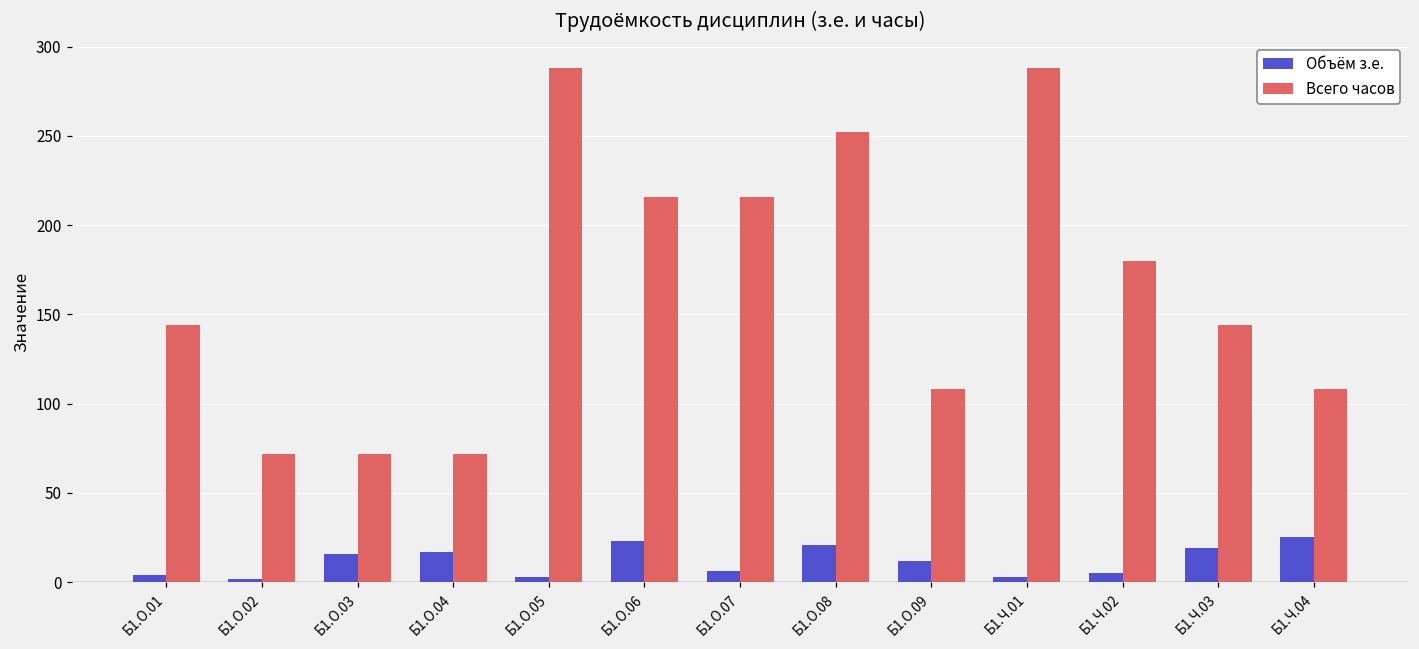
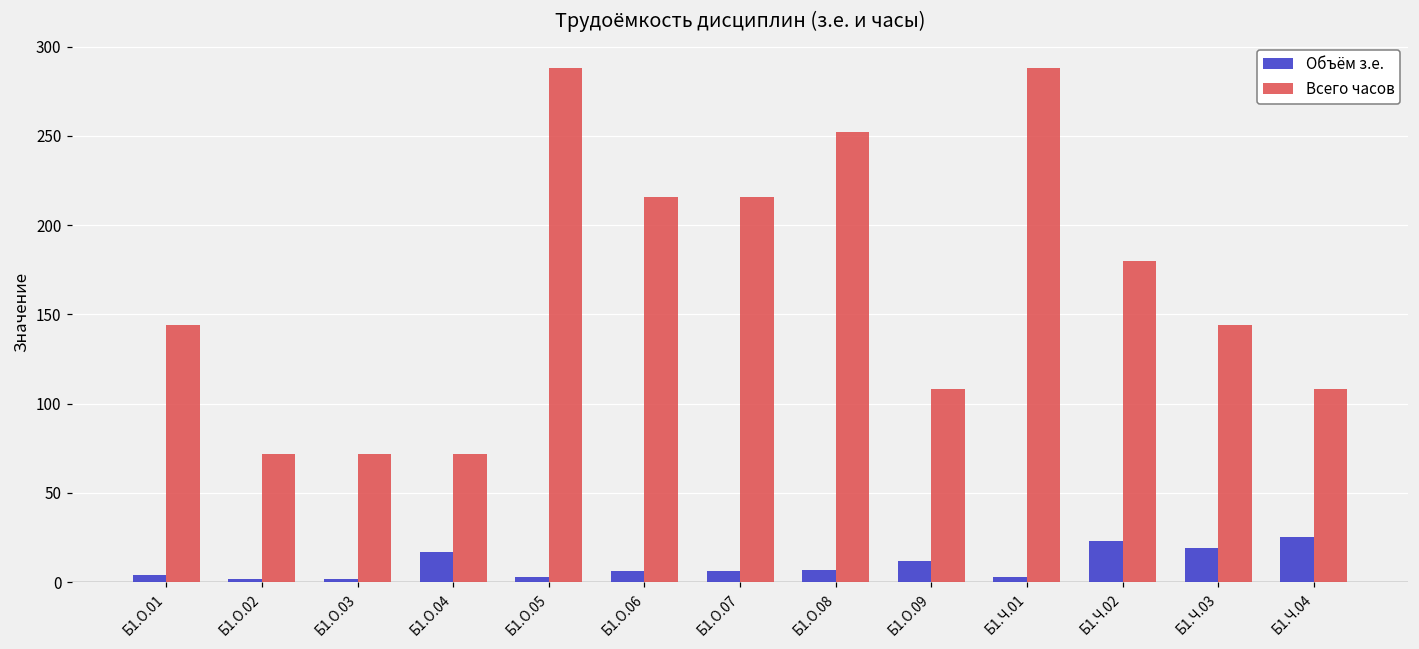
Объём з.е., Б1.О.03: 16 -> 2
Объём з.е., Б1.О.06: 23 -> 6
Объём з.е., Б1.О.08: 21 -> 7
Объём з.е., Б1.Ч.02: 5 -> 23
